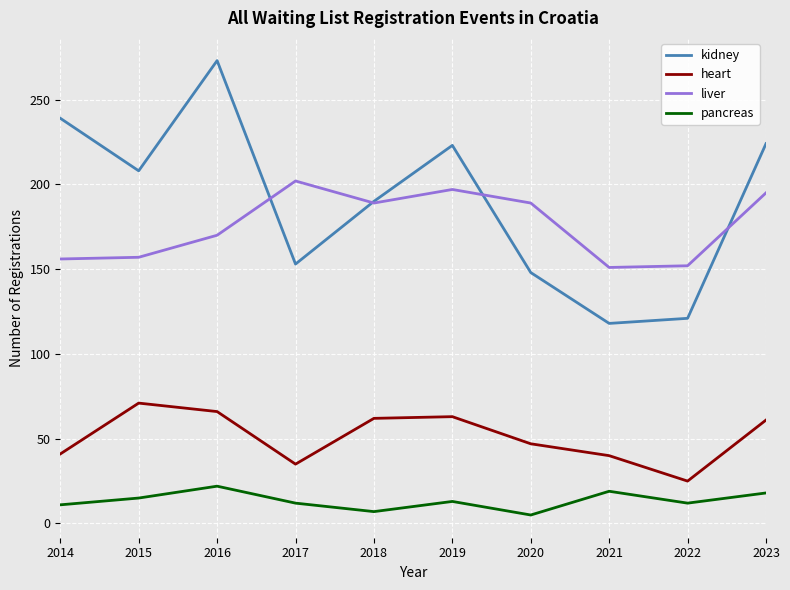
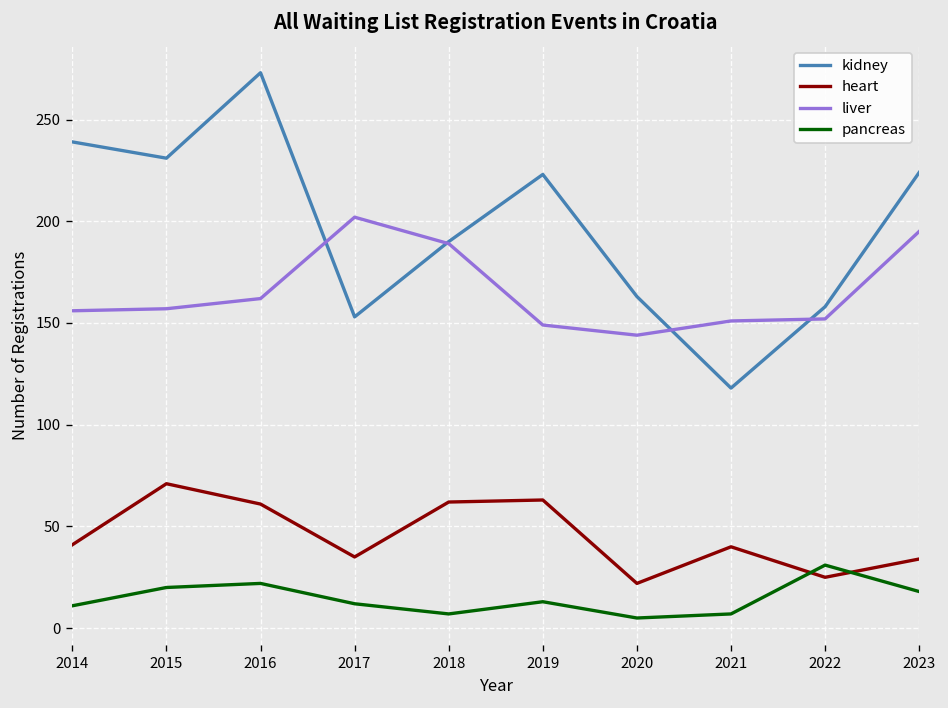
kidney, 2015: 208 -> 231
pancreas, 2015: 15 -> 20
heart, 2016: 66 -> 61
liver, 2016: 170 -> 162
liver, 2019: 197 -> 149
kidney, 2020: 148 -> 163
heart, 2020: 47 -> 22
liver, 2020: 189 -> 144
pancreas, 2021: 19 -> 7
kidney, 2022: 121 -> 158
pancreas, 2022: 12 -> 31
heart, 2023: 61 -> 34
